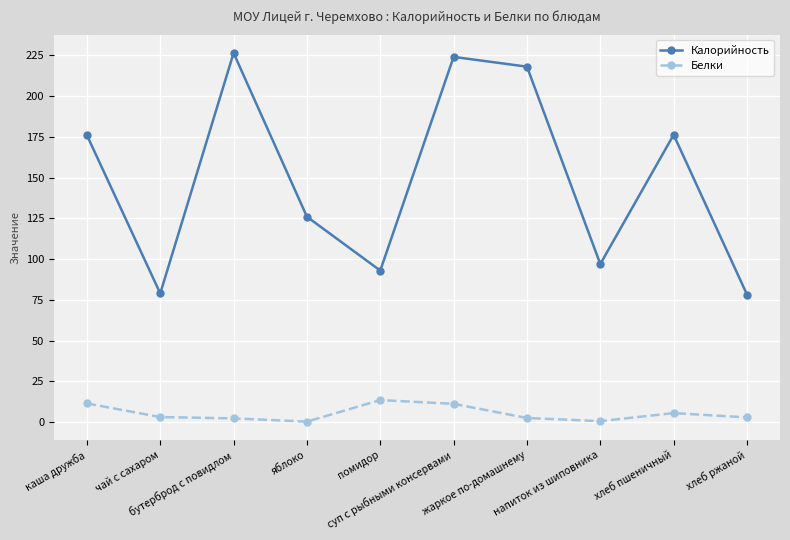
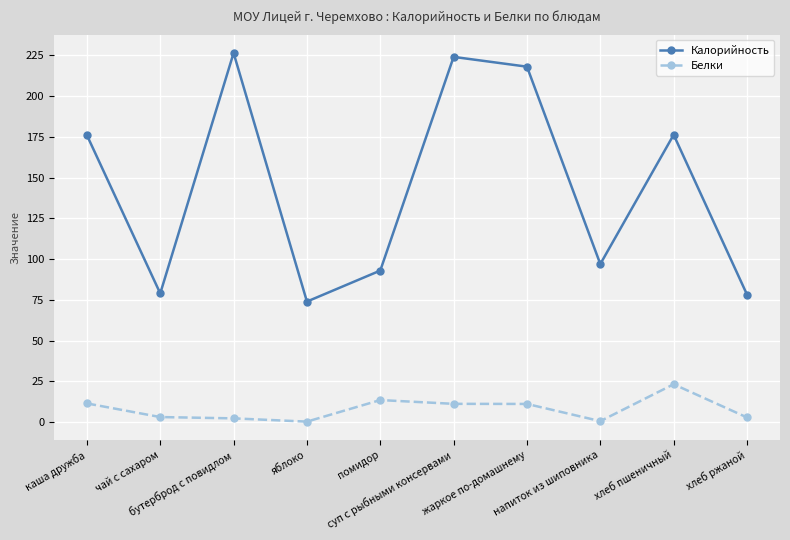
Калорийность, яблоко: 126 -> 74
Белки, жаркое по-домашнему: 3 -> 11
Белки, хлеб пшеничный: 6 -> 23
